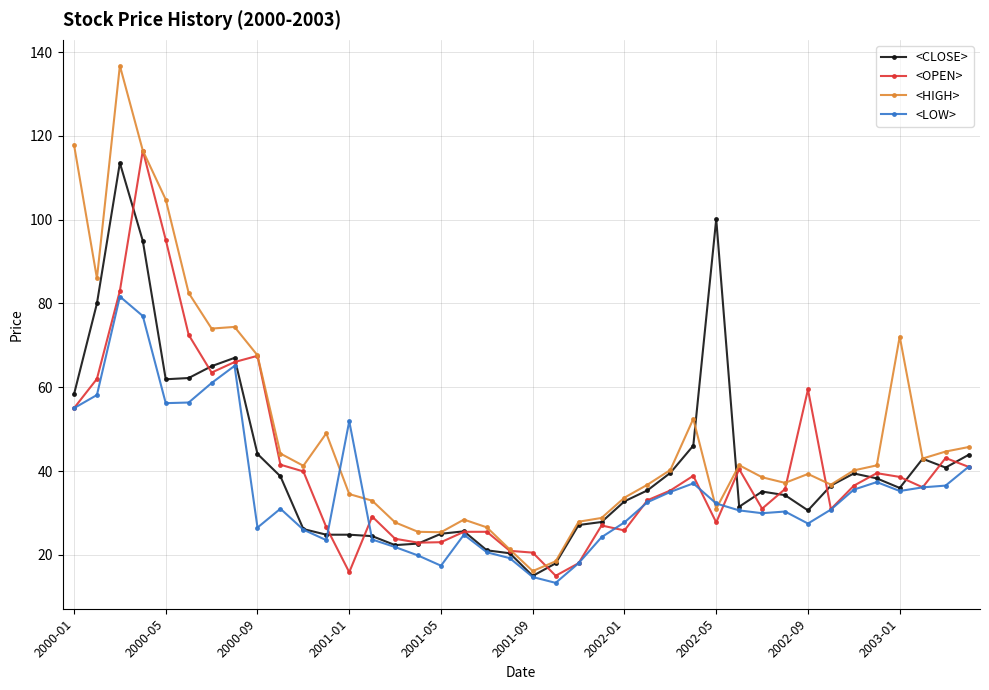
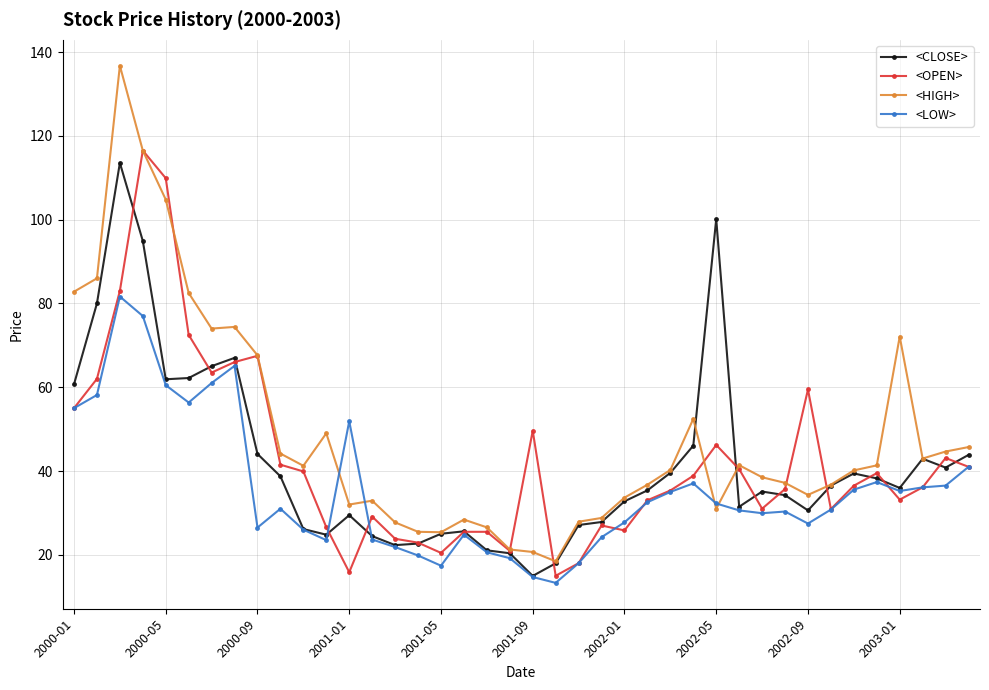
<CLOSE>, 2000-01: 58 -> 61
<HIGH>, 2000-01: 118 -> 83
<OPEN>, 2000-05: 95 -> 110
<LOW>, 2000-05: 56 -> 61
<CLOSE>, 2001-01: 25 -> 29
<HIGH>, 2001-01: 35 -> 32
<OPEN>, 2001-05: 23 -> 20
<OPEN>, 2001-09: 21 -> 50
<HIGH>, 2001-09: 16 -> 21
<OPEN>, 2002-05: 28 -> 46
<HIGH>, 2002-09: 39 -> 34
<OPEN>, 2003-01: 39 -> 33
